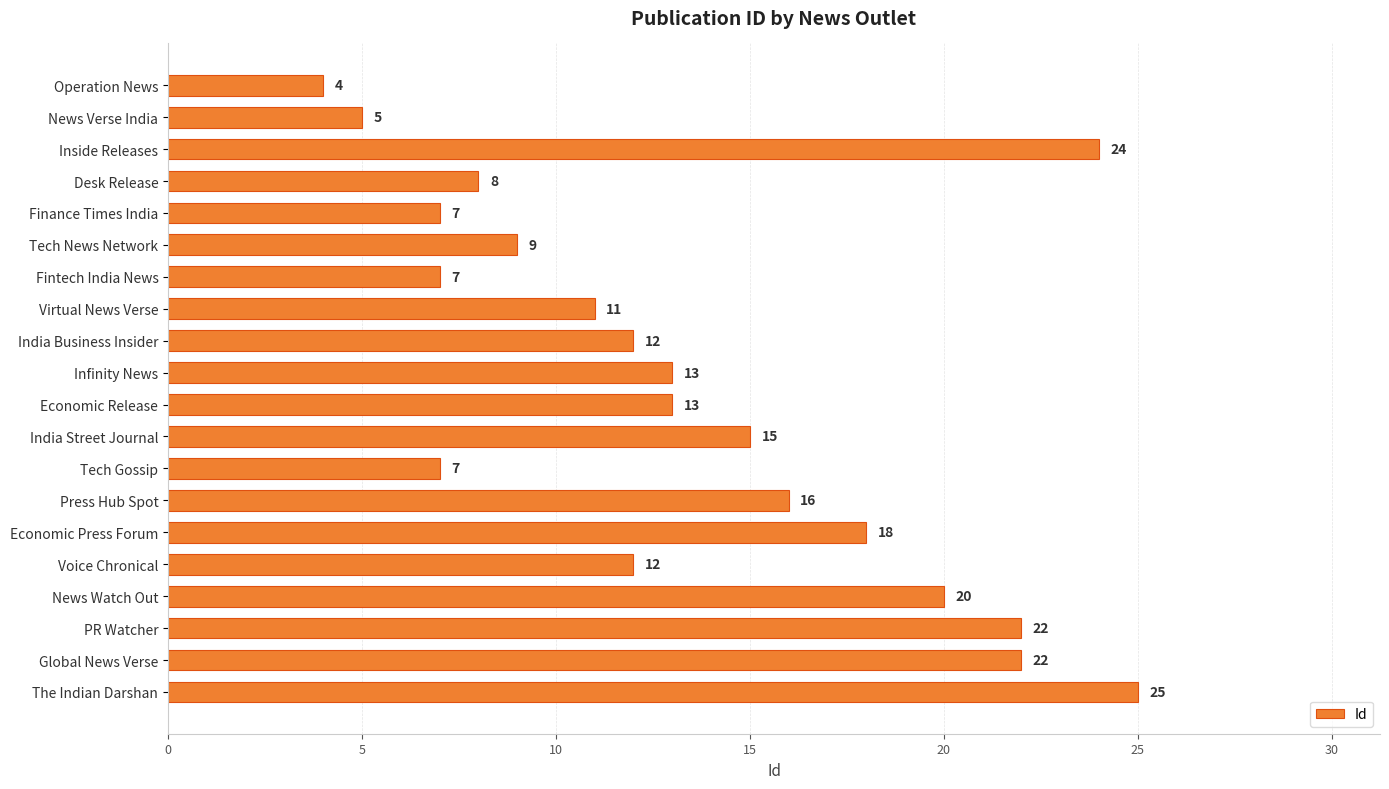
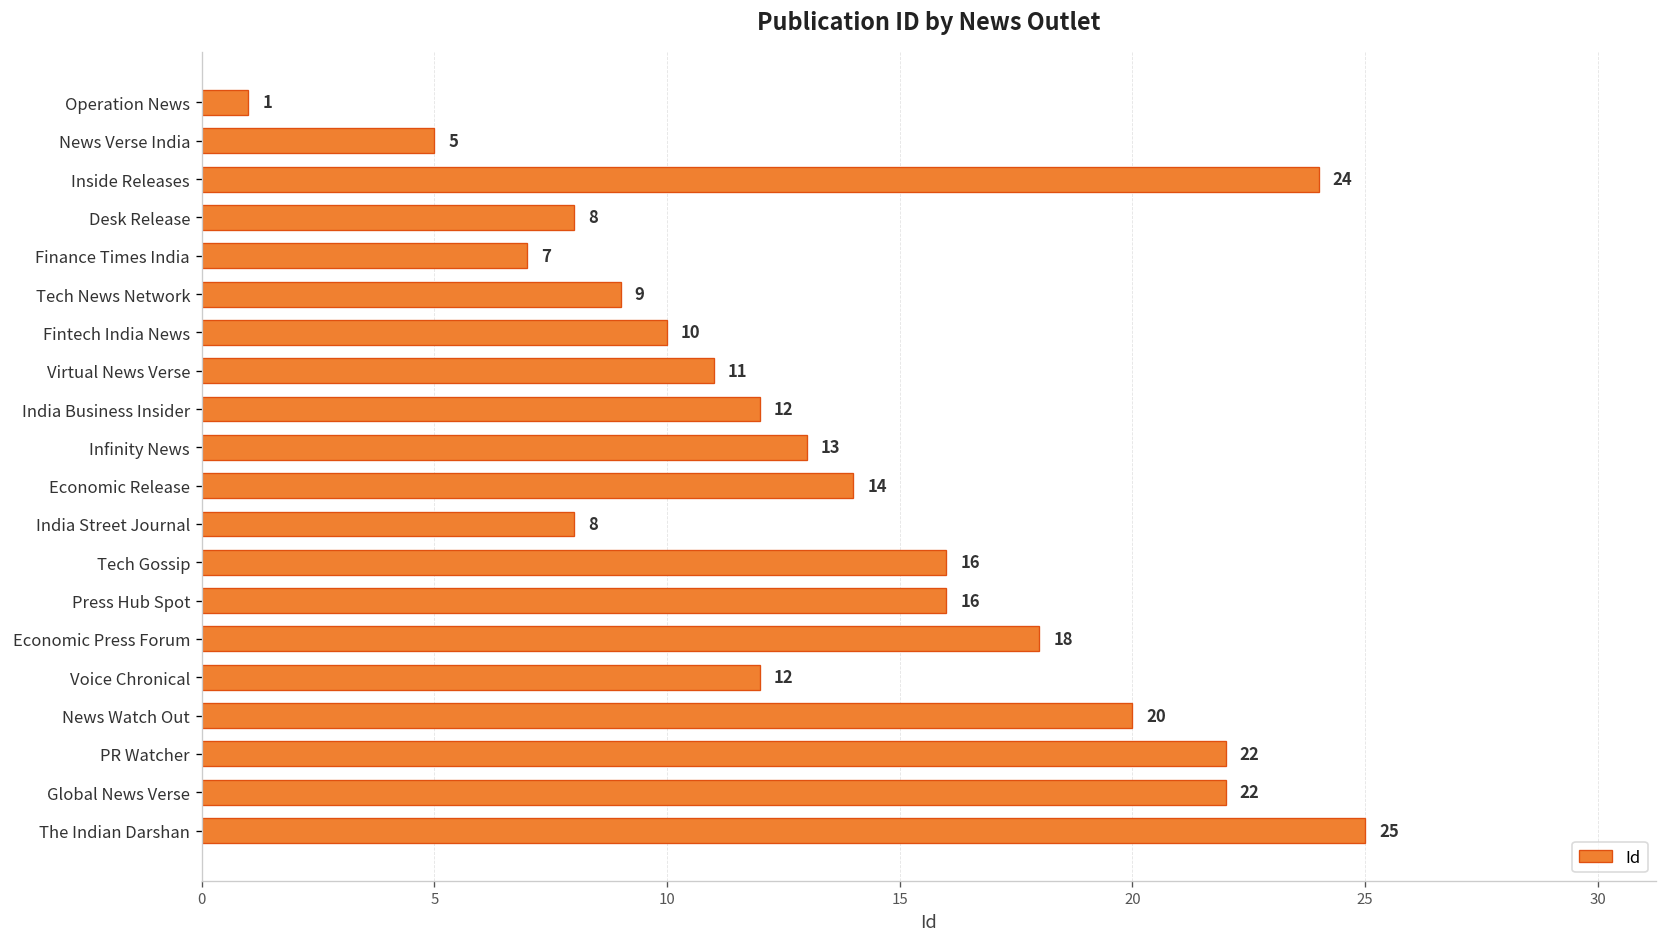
Operation News: 4 -> 1
Fintech India News: 7 -> 10
Economic Release: 13 -> 14
India Street Journal: 15 -> 8
Tech Gossip: 7 -> 16
